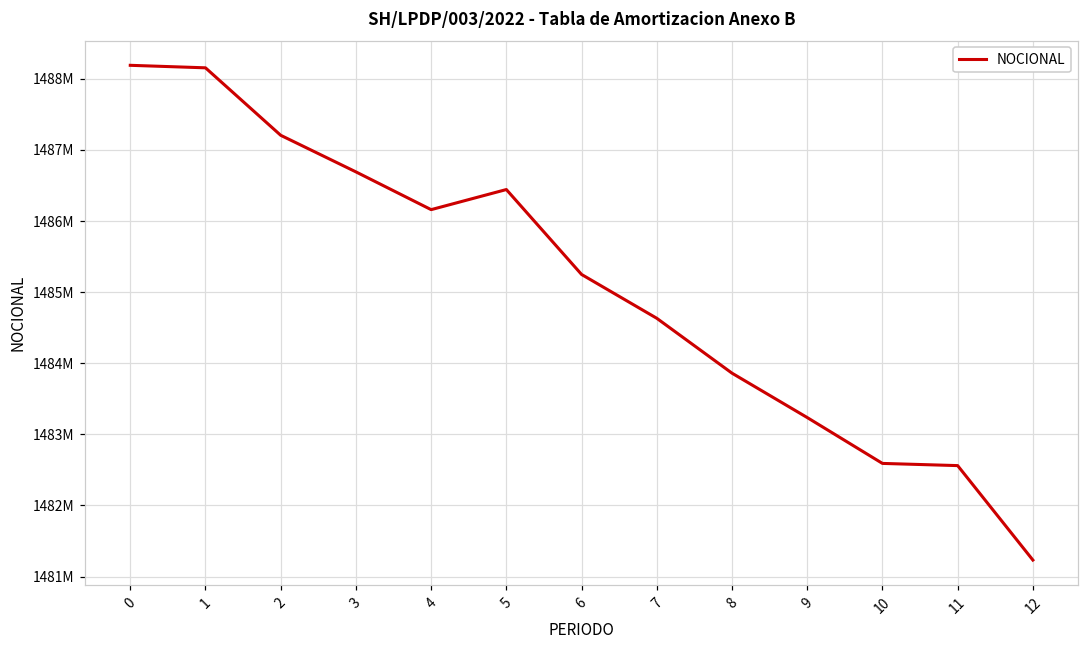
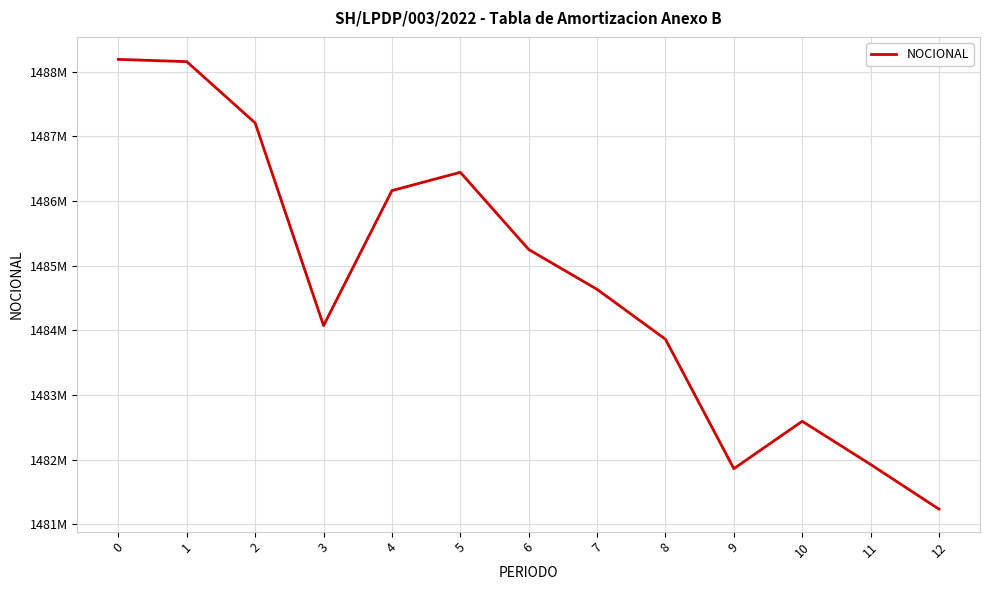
3: 1486700000 -> 1484100000
9: 1483200000 -> 1481900000
11: 1482600000 -> 1481900000
